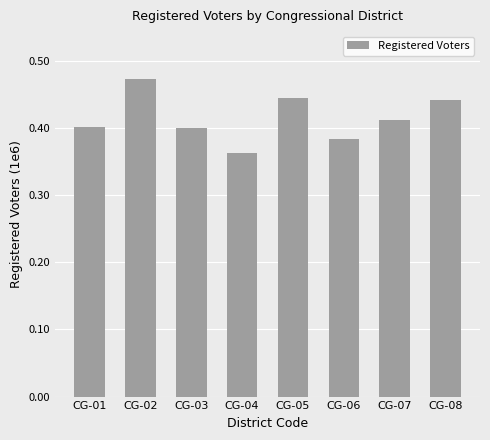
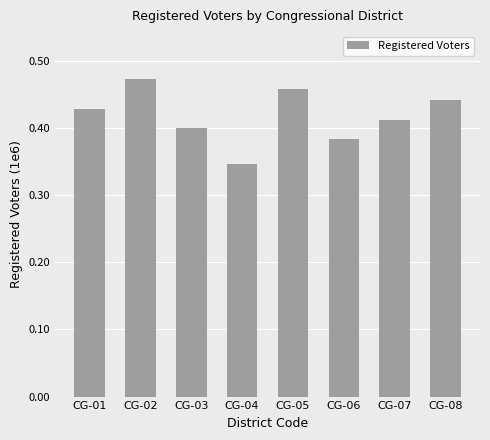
CG-01: 0.40 -> 0.43
CG-04: 0.36 -> 0.35
CG-05: 0.44 -> 0.46
